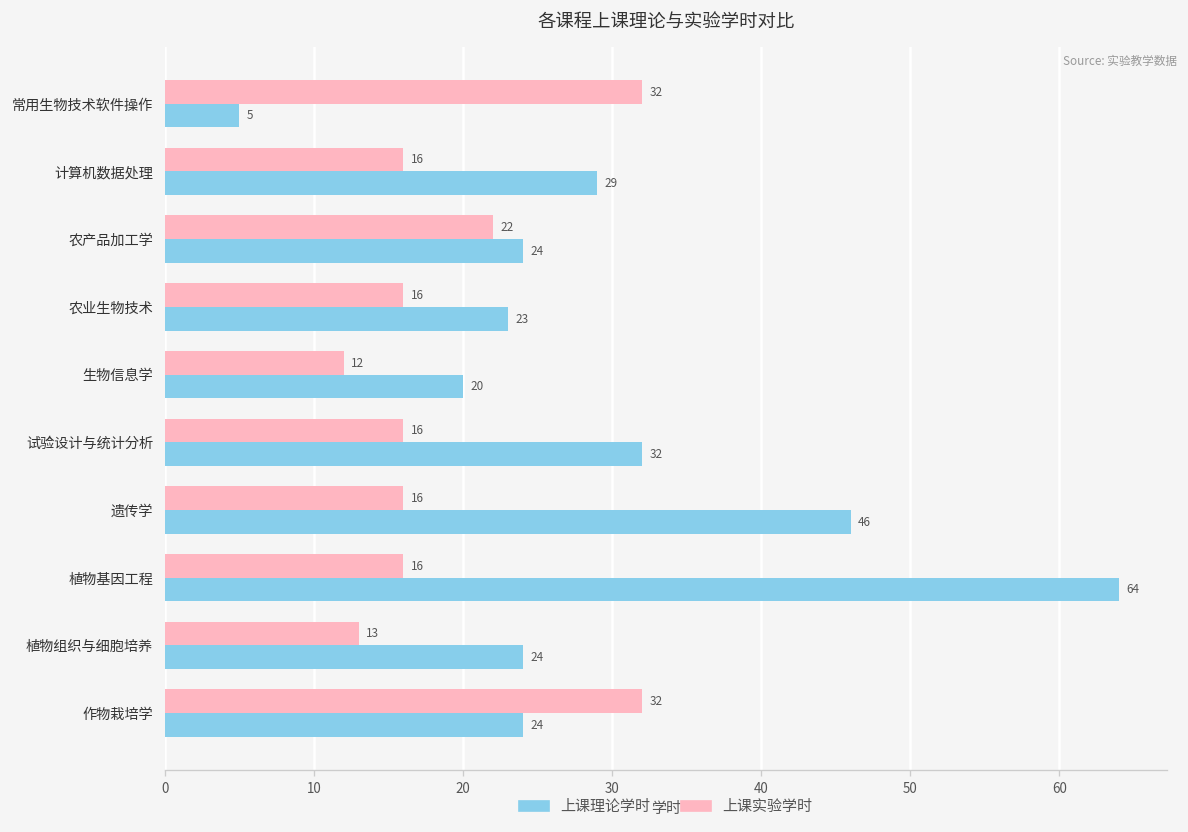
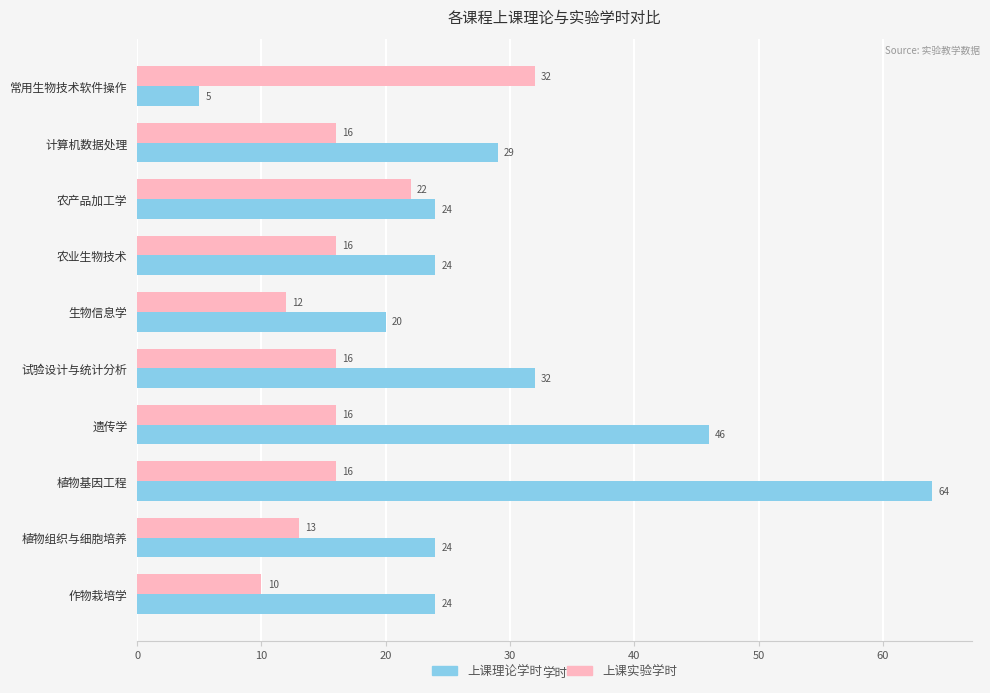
上课理论学时, 农业生物技术: 23 -> 24
上课实验学时, 作物栽培学: 32 -> 10
